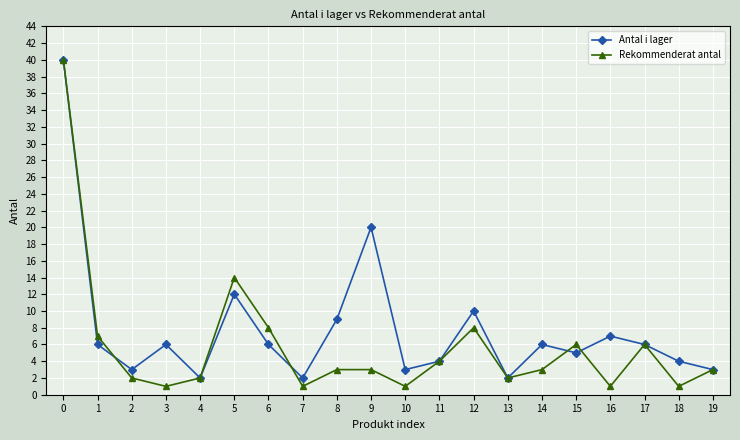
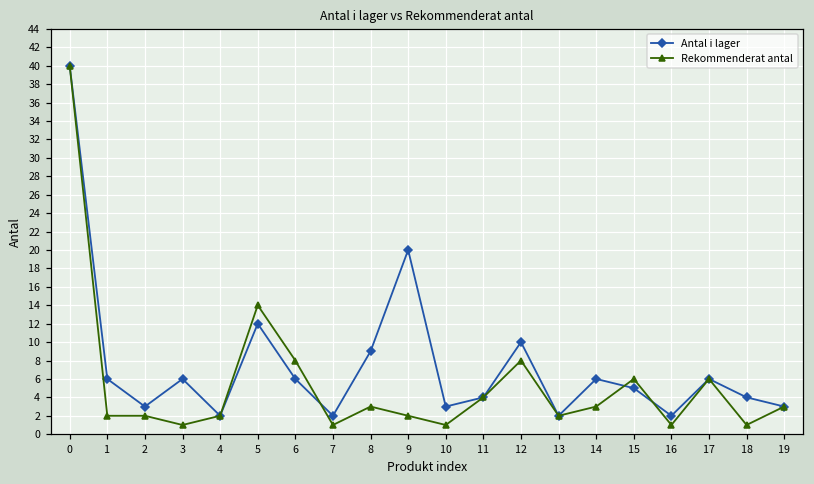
Rekommenderat antal, 1: 7 -> 2
Rekommenderat antal, 9: 3 -> 2
Antal i lager, 16: 7 -> 2
